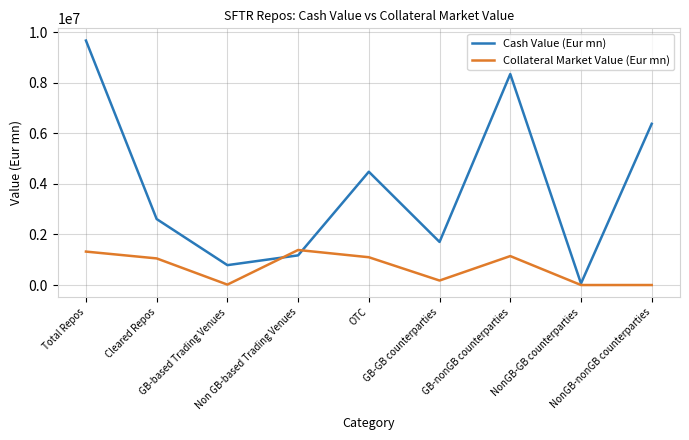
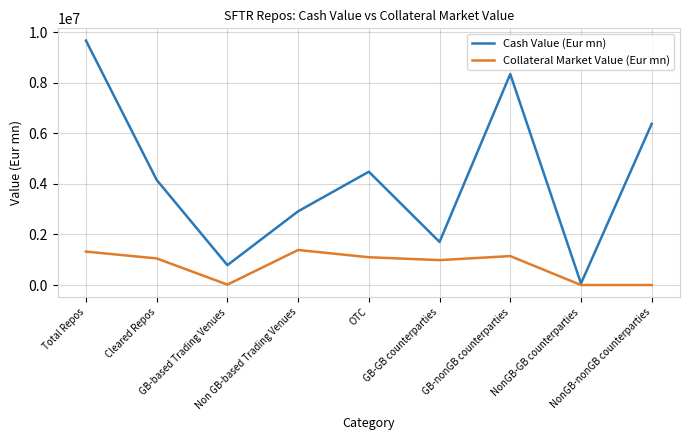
Cash Value (Eur mn), Cleared Repos: 2600000 -> 4200000
Cash Value (Eur mn), Non GB-based Trading Venues: 1200000 -> 2900000
Collateral Market Value (Eur mn), GB-GB counterparties: 200000 -> 1000000
